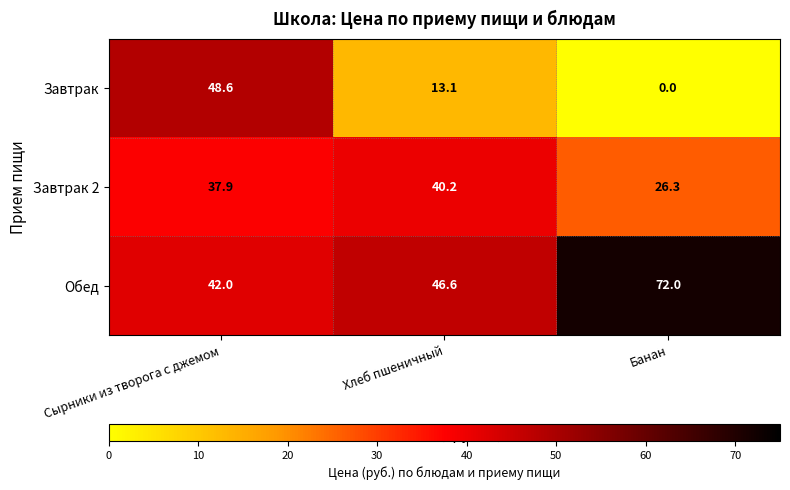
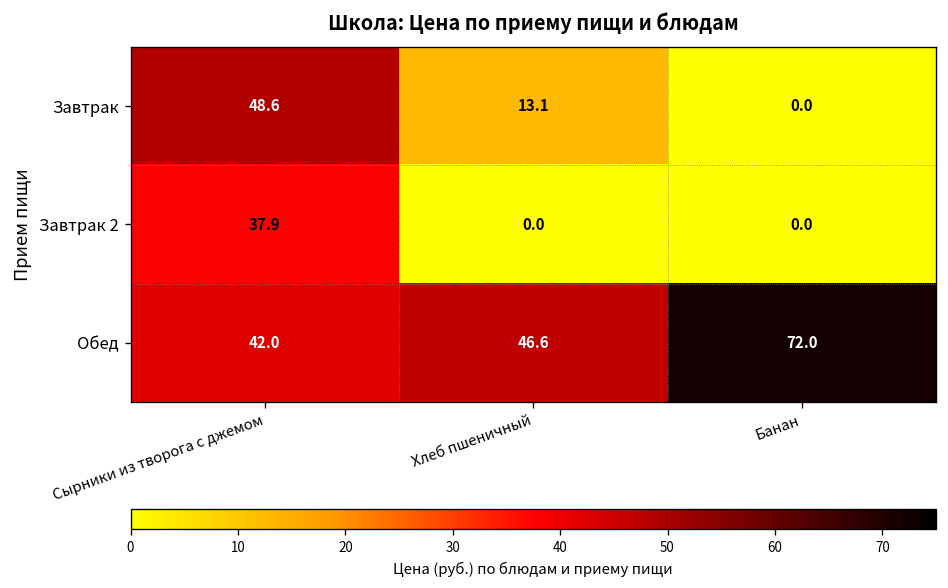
Завтрак 2, Хлеб пшеничный: 40.2 -> 0.0
Завтрак 2, Банан: 26.3 -> 0.0
